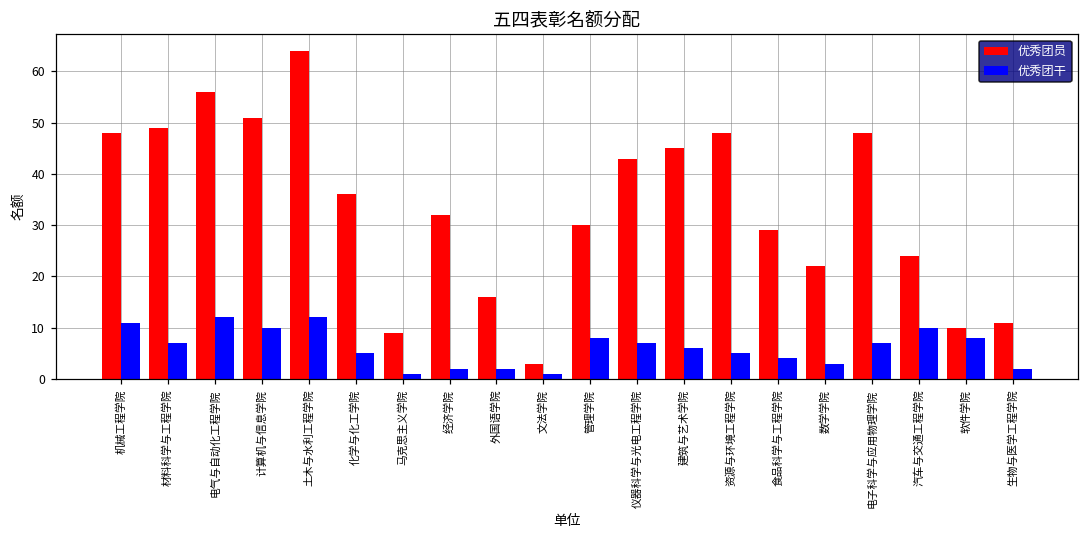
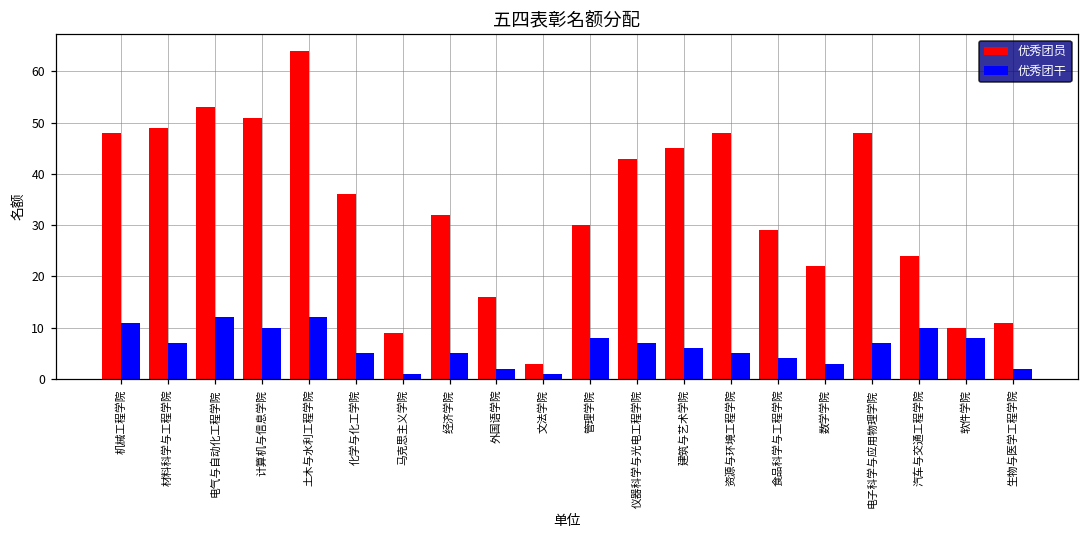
优秀团员, 电气与自动化工程学院: 56 -> 53
优秀团干, 经济学院: 2 -> 5
